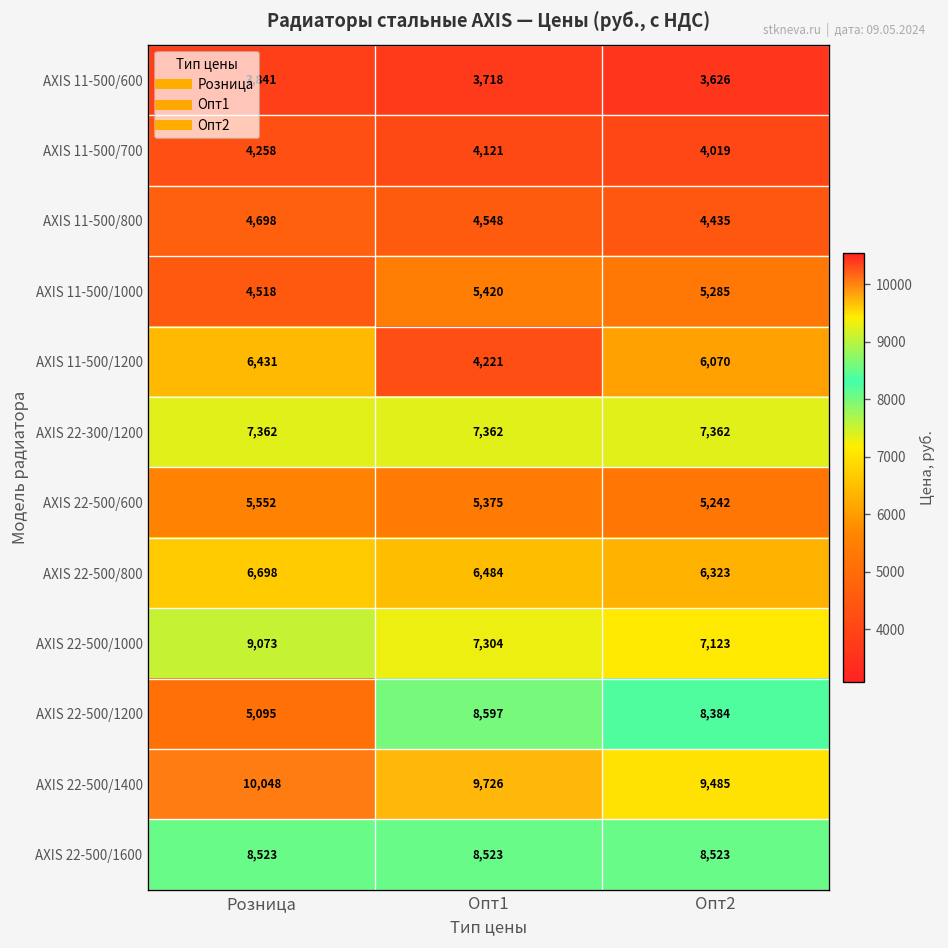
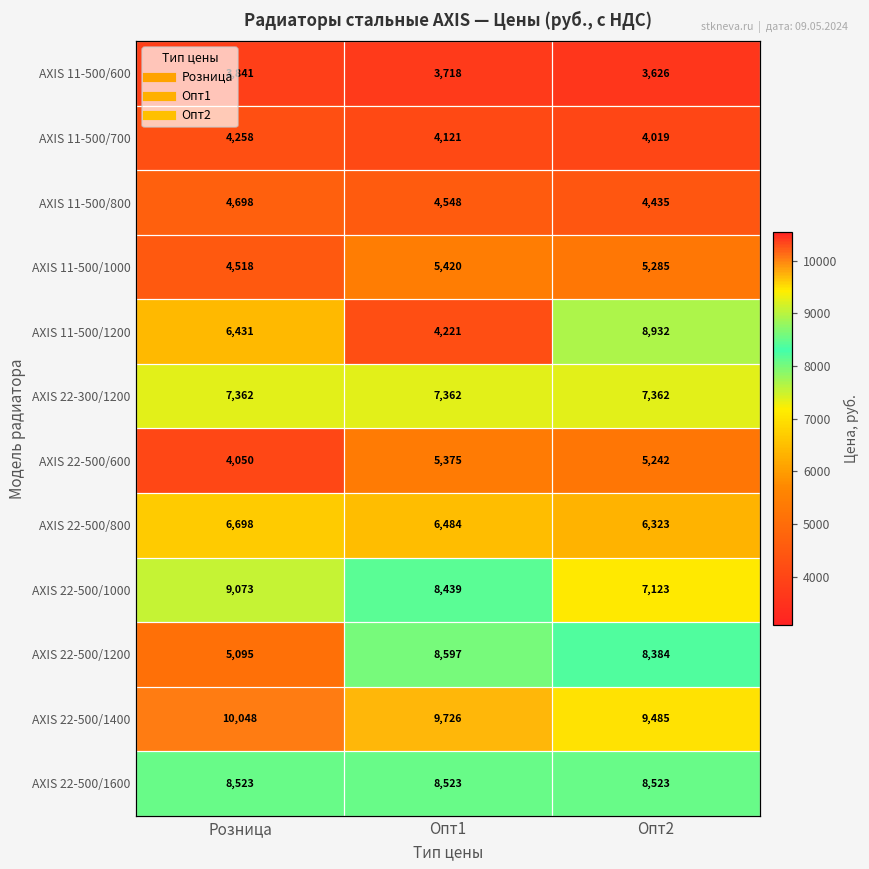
AXIS 11-500/1200, Опт2: 6,070 -> 8,932
AXIS 22-500/600, Розница: 5,552 -> 4,050
AXIS 22-500/1000, Опт1: 7,304 -> 8,439
